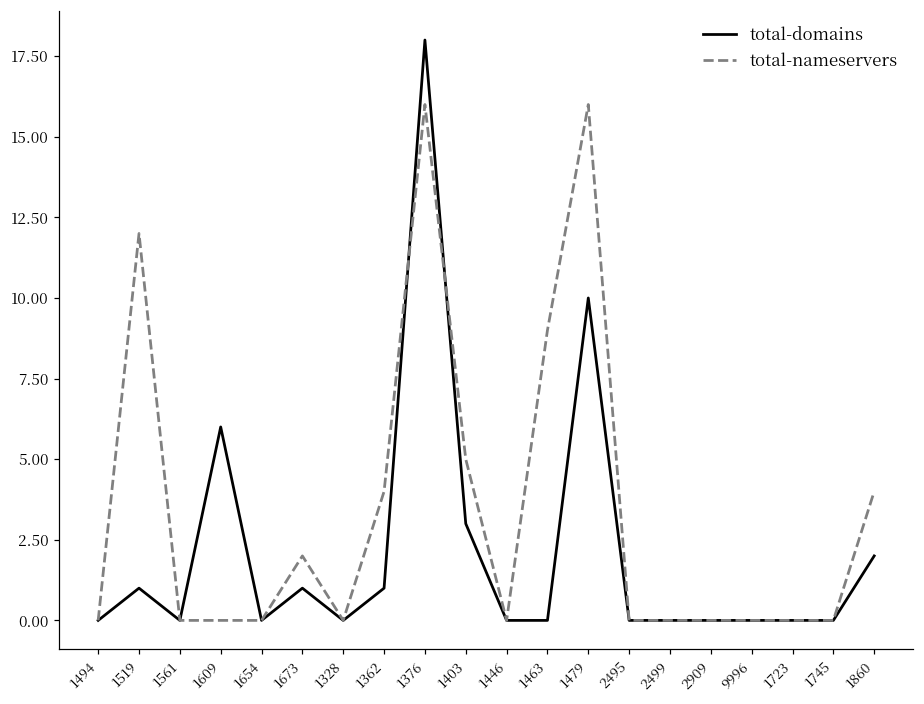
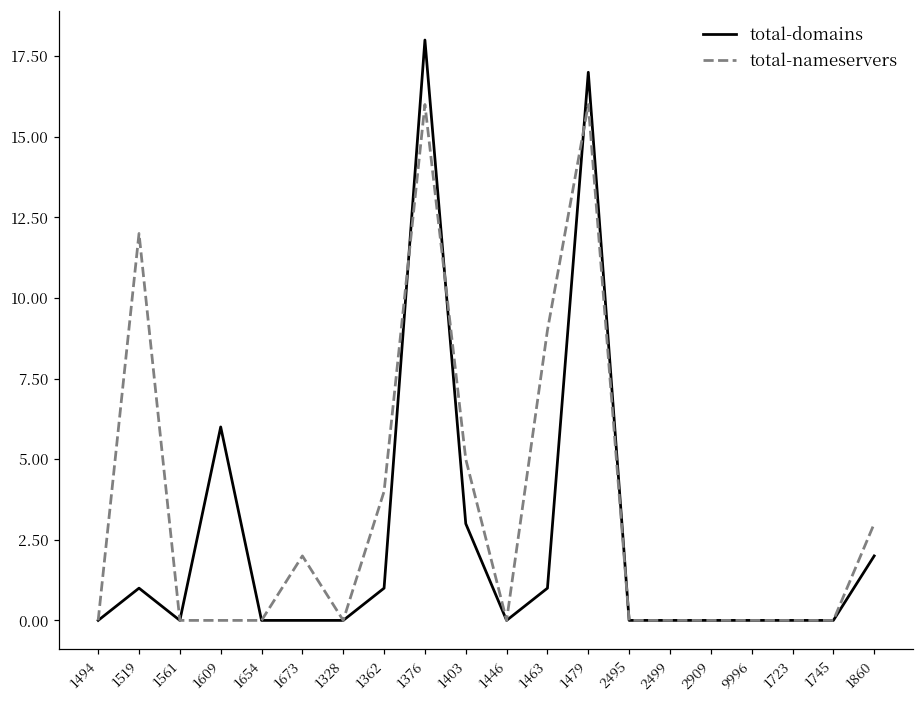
total-domains, 1673: 1 -> 0
total-domains, 1463: 0 -> 1
total-domains, 1479: 10 -> 17
total-nameservers, 1860: 4 -> 3
